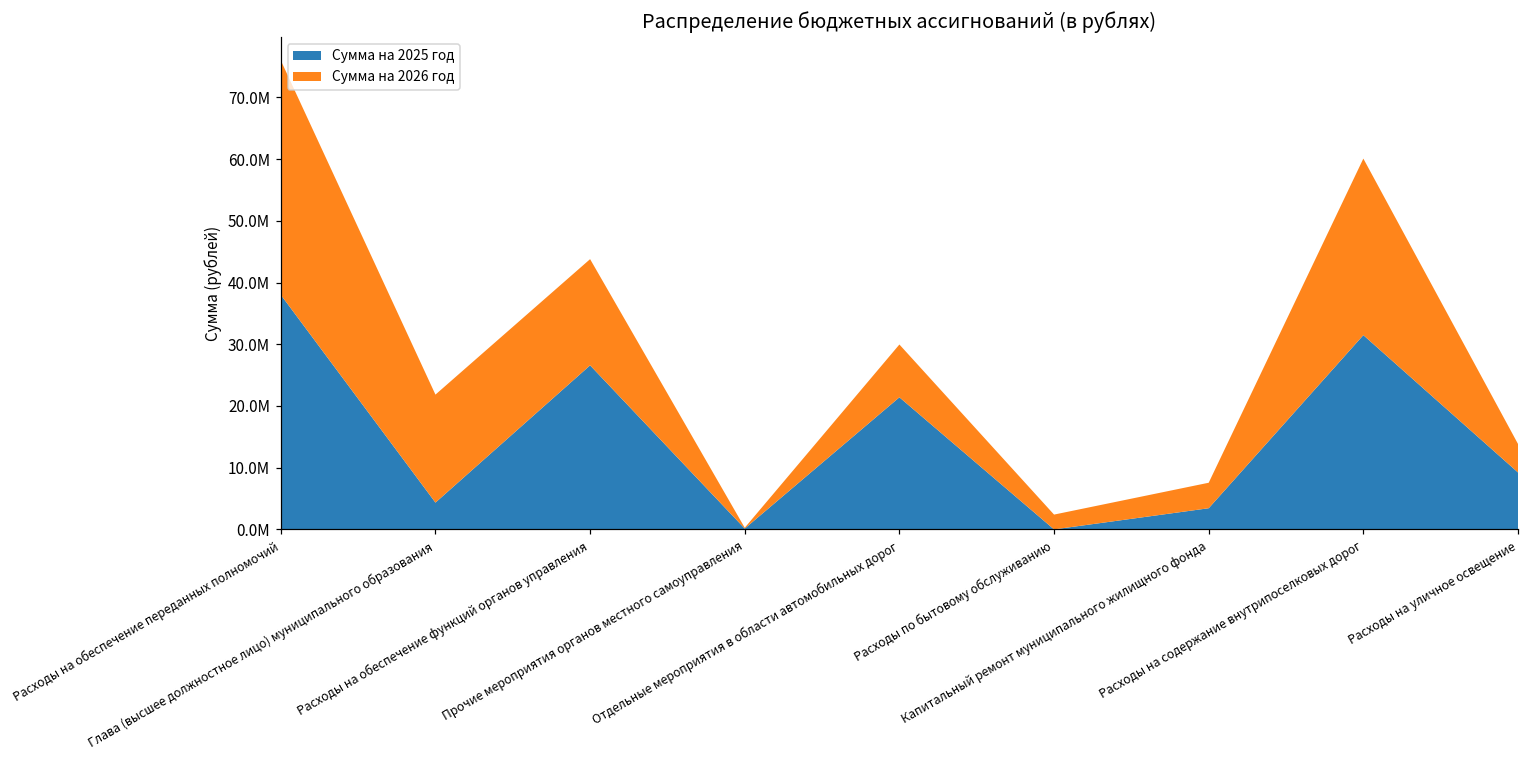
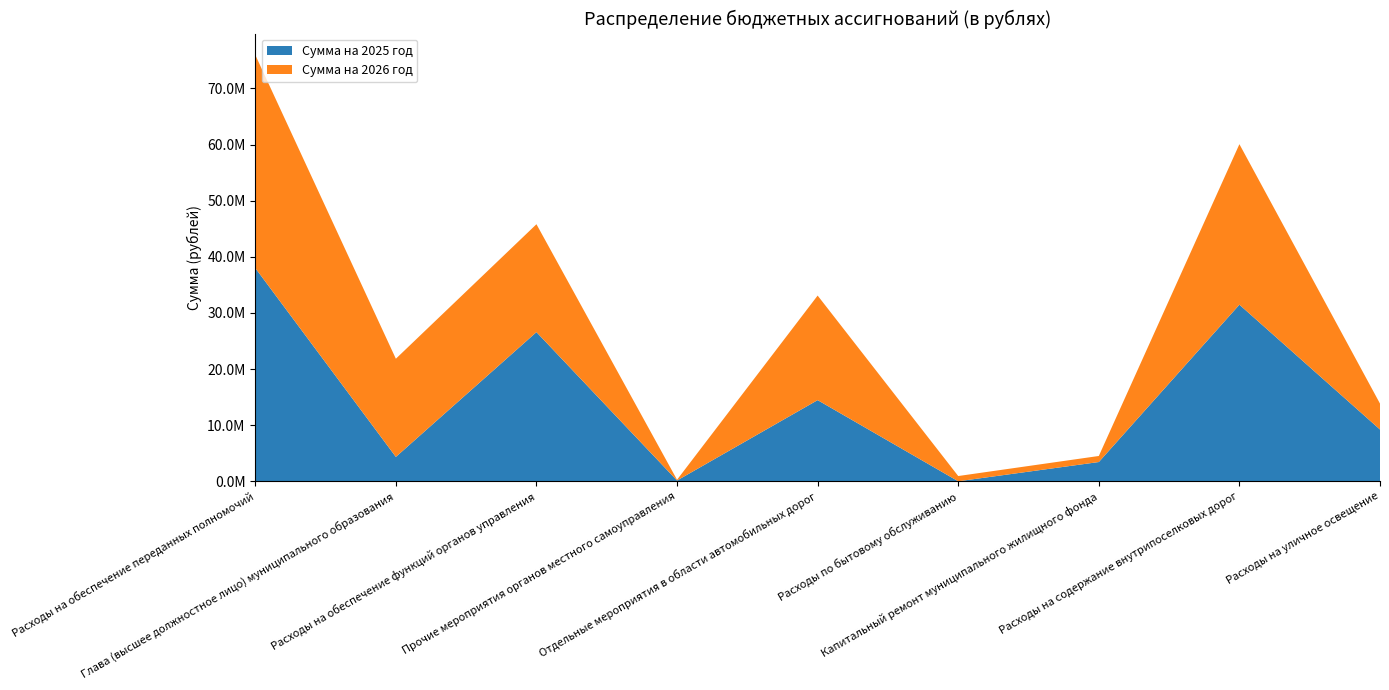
Сумма на 2026 год, Расходы на обеспечение функций органов управления: 17000000 -> 19000000
Сумма на 2025 год, Отдельные мероприятия в области автомобильных дорог: 21000000 -> 14000000
Сумма на 2026 год, Отдельные мероприятия в области автомобильных дорог: 9000000 -> 19000000
Сумма на 2026 год, Расходы по бытовому обслуживанию: 2000000 -> 1000000
Сумма на 2026 год, Капитальный ремонт муниципального жилищного фонда: 4000000 -> 1000000
